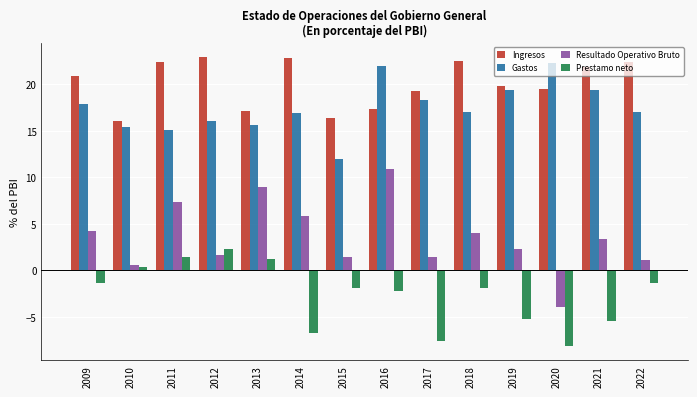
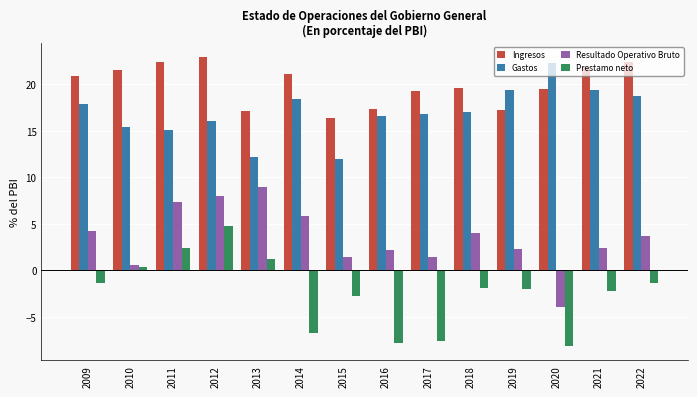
Ingresos, 2010: 16 -> 22
Prestamo neto, 2011: 1 -> 2
Resultado Operativo Bruto, 2012: 2 -> 8
Prestamo neto, 2012: 2 -> 5
Gastos, 2013: 16 -> 12
Ingresos, 2014: 23 -> 21
Gastos, 2014: 17 -> 18
Prestamo neto, 2015: -2 -> -3
Gastos, 2016: 22 -> 17
Resultado Operativo Bruto, 2016: 11 -> 2
Prestamo neto, 2016: -2 -> -8
Gastos, 2017: 18 -> 17
Ingresos, 2018: 22 -> 20
Ingresos, 2019: 20 -> 17
Prestamo neto, 2019: -5 -> -2
Resultado Operativo Bruto, 2021: 3 -> 2
Prestamo neto, 2021: -5 -> -2
Gastos, 2022: 17 -> 19
Resultado Operativo Bruto, 2022: 1 -> 4
